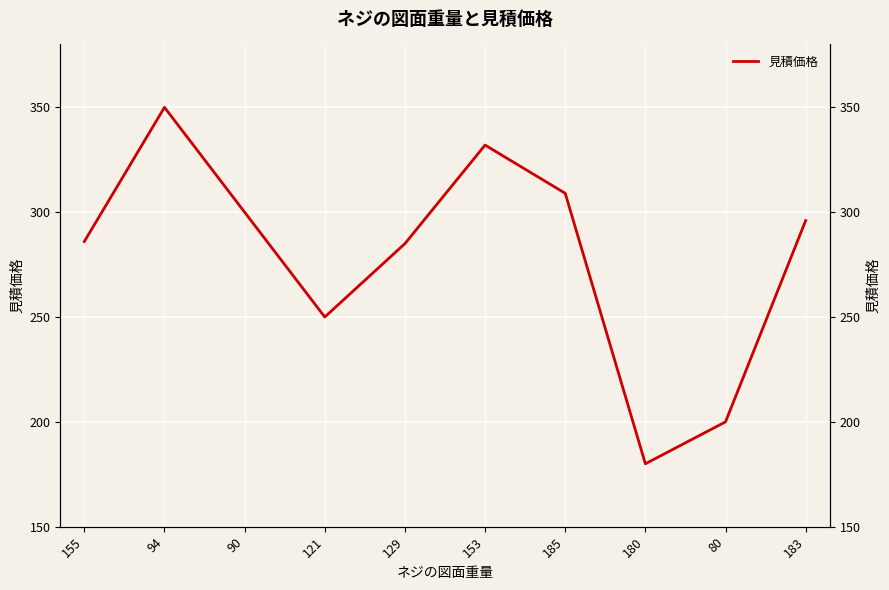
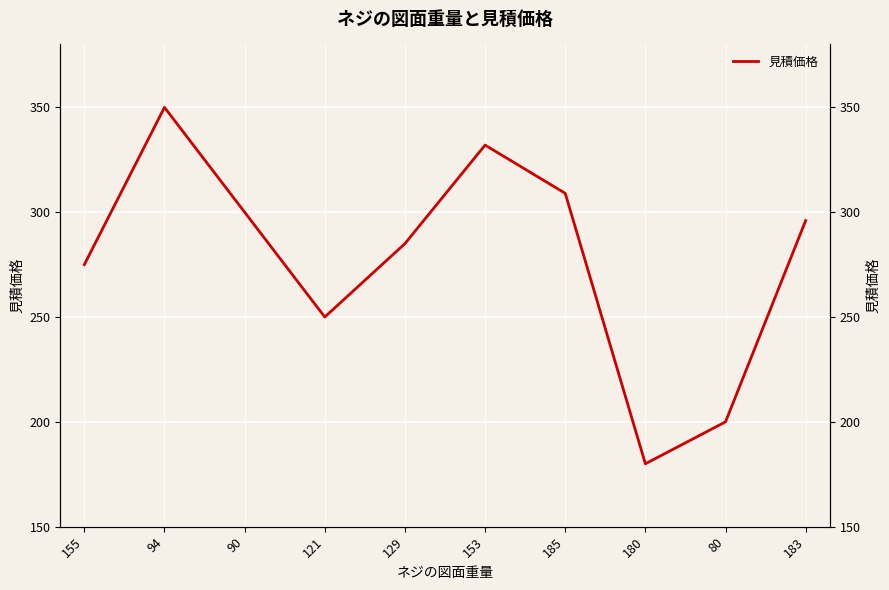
155: 286 -> 275
